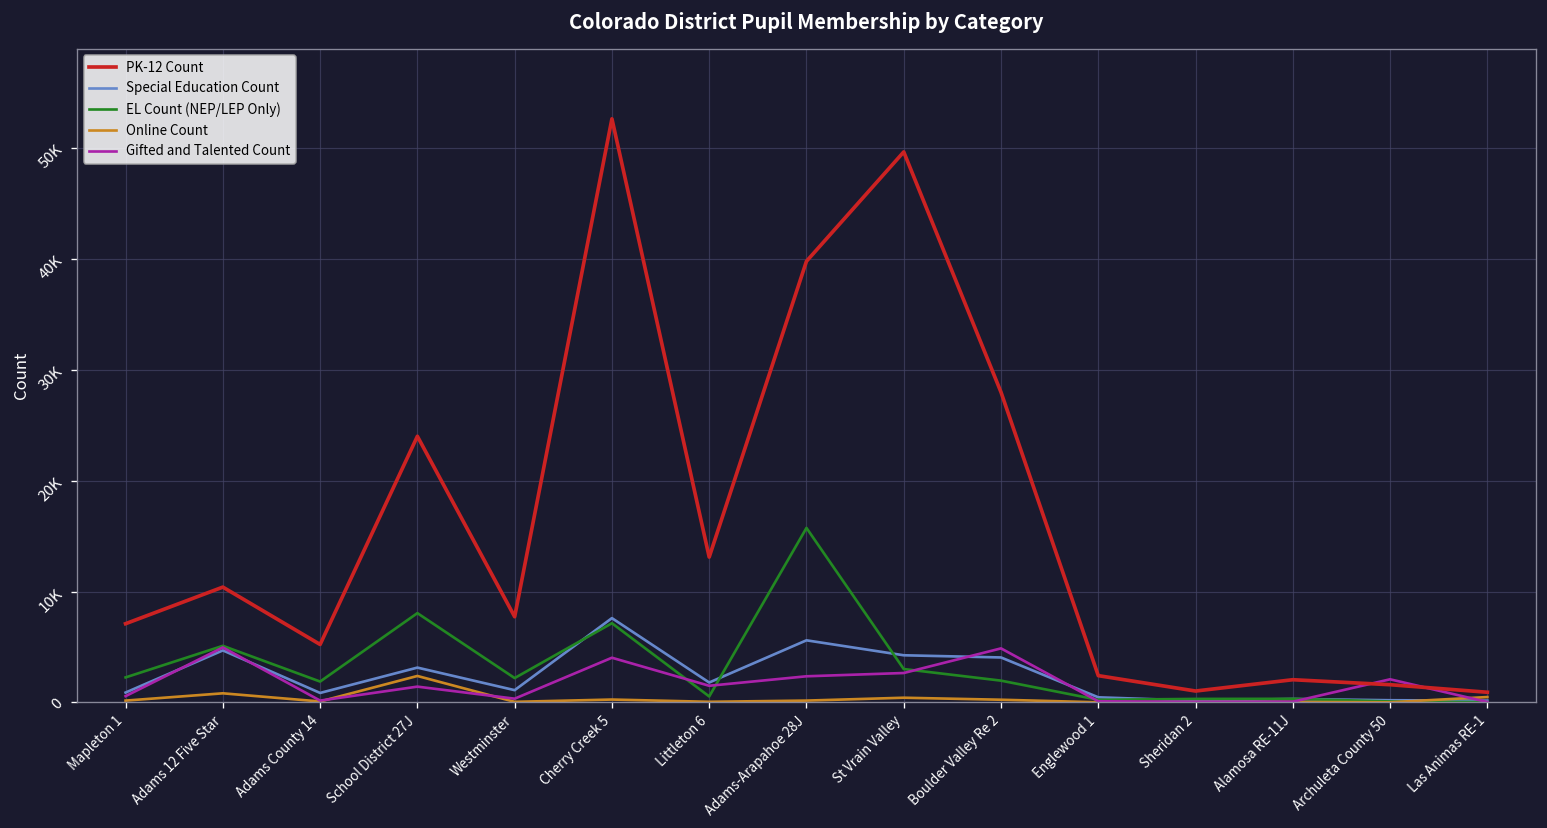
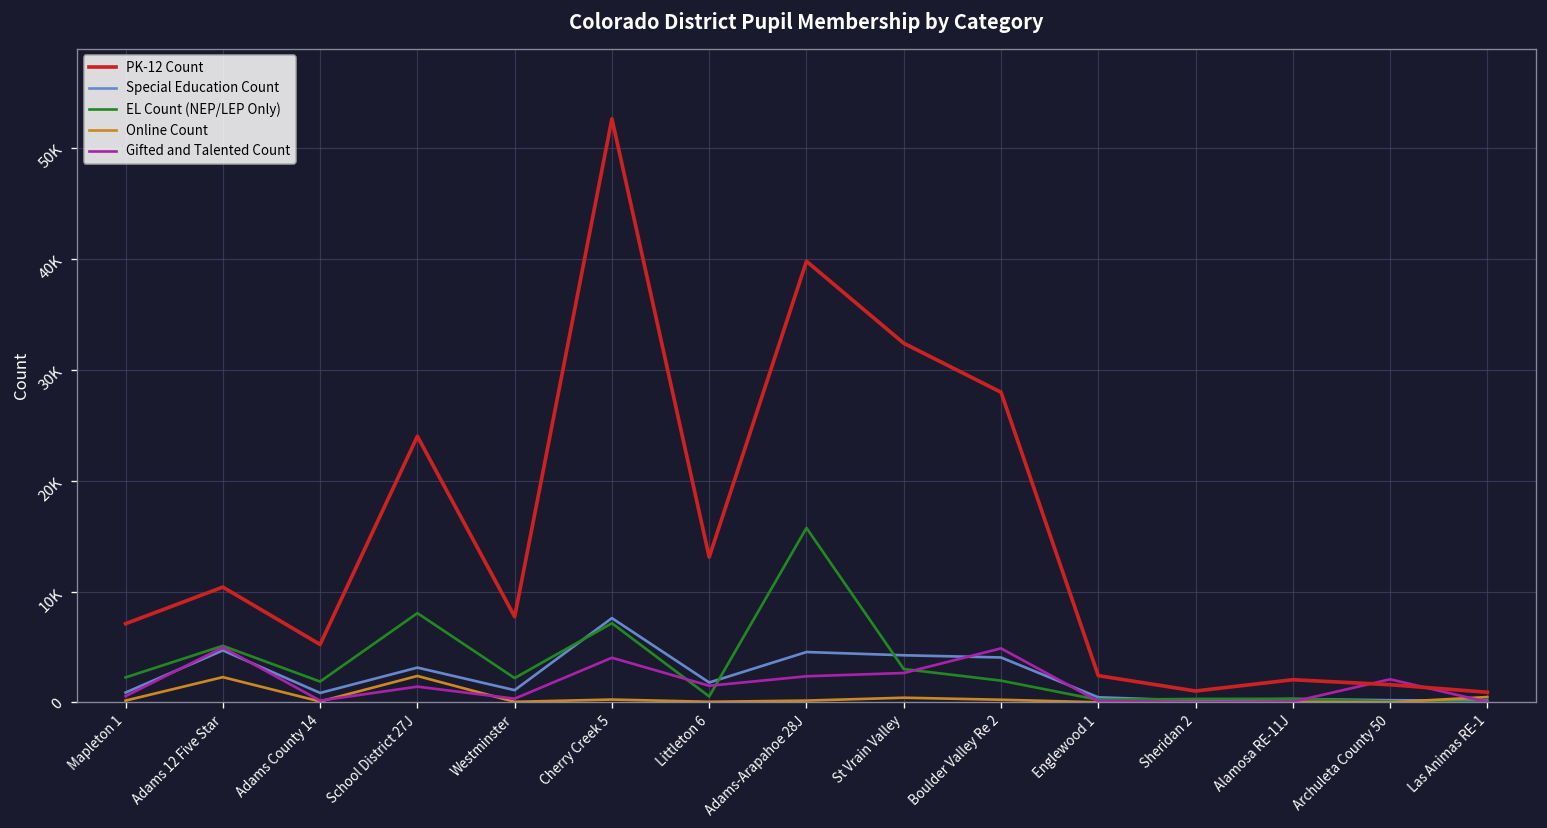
Online Count, Adams 12 Five Star: 1000 -> 2000
Special Education Count, Adams-Arapahoe 28J: 6000 -> 5000
PK-12 Count, St Vrain Valley: 50000 -> 32000
